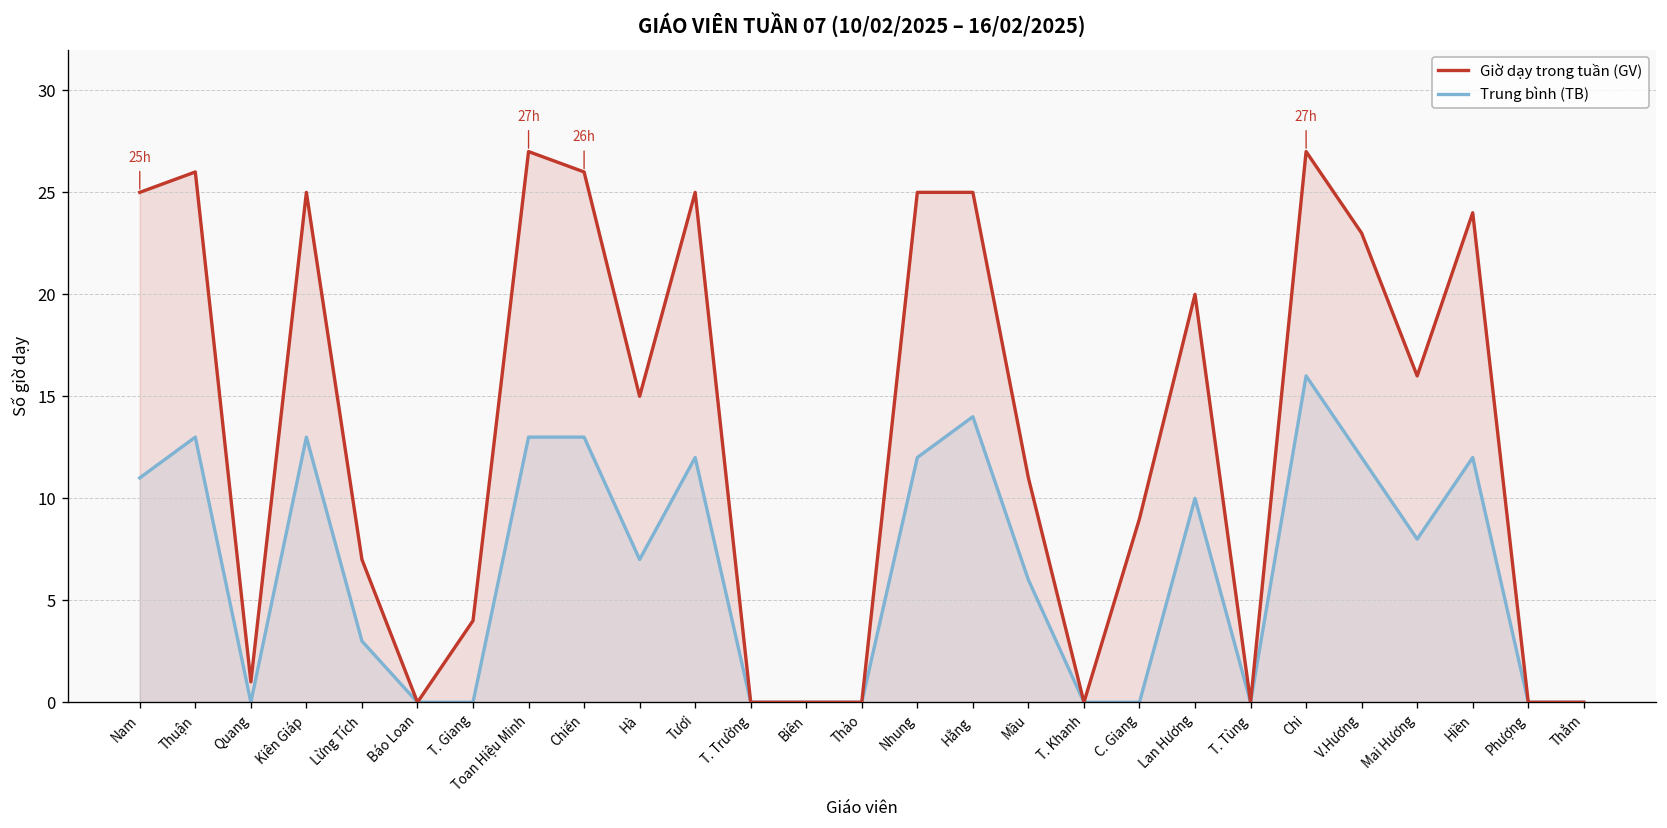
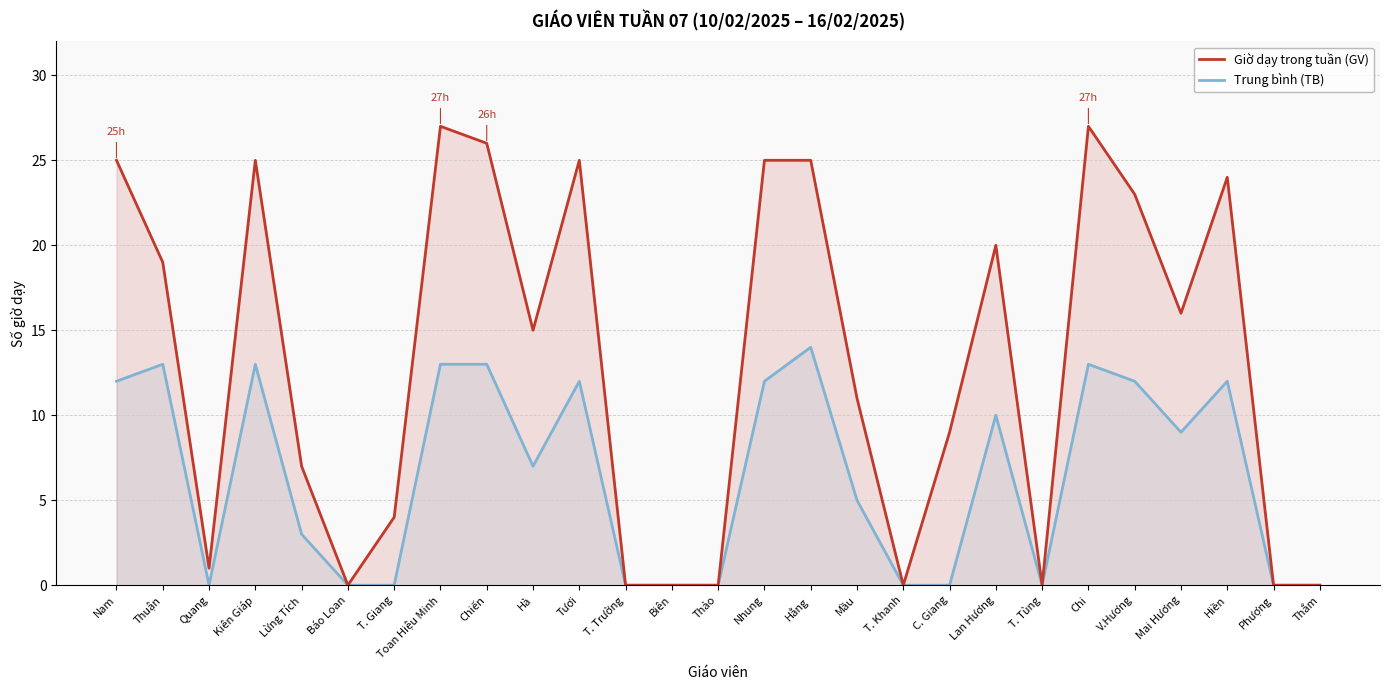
Trung bình (TB), Nam: 11 -> 12
Giờ dạy trong tuần (GV), Thuận: 26 -> 19
Trung bình (TB), Mầu: 6 -> 5
Trung bình (TB), Chi: 16 -> 13
Trung bình (TB), Mai Hương: 8 -> 9
